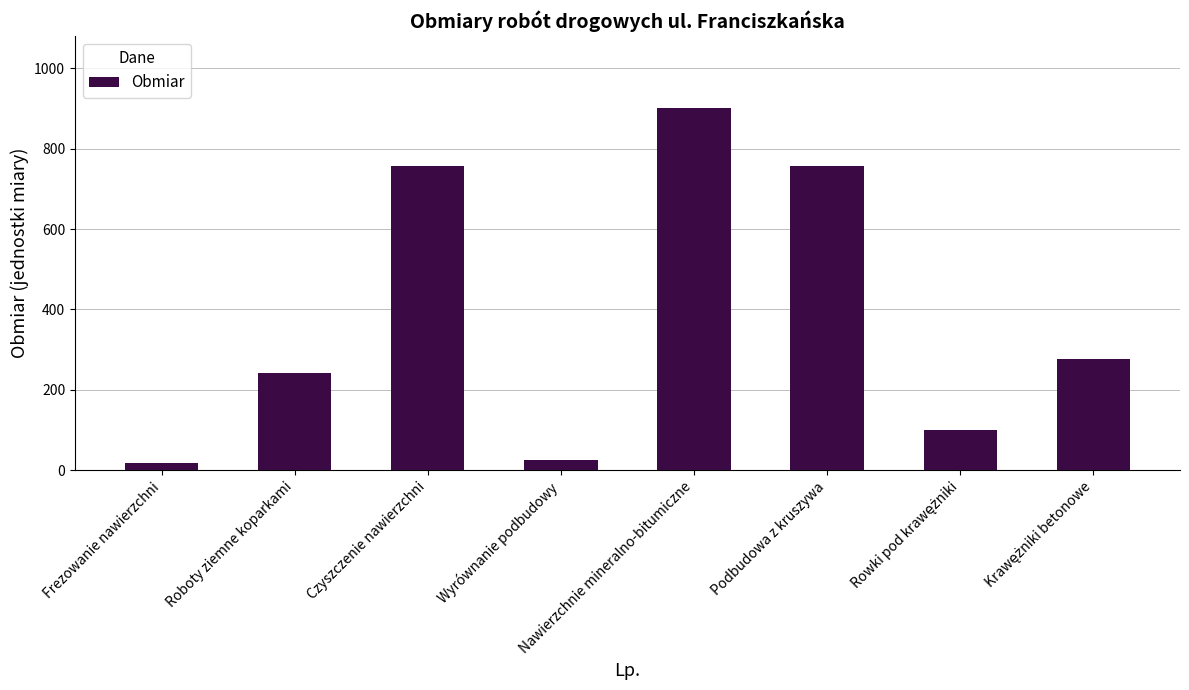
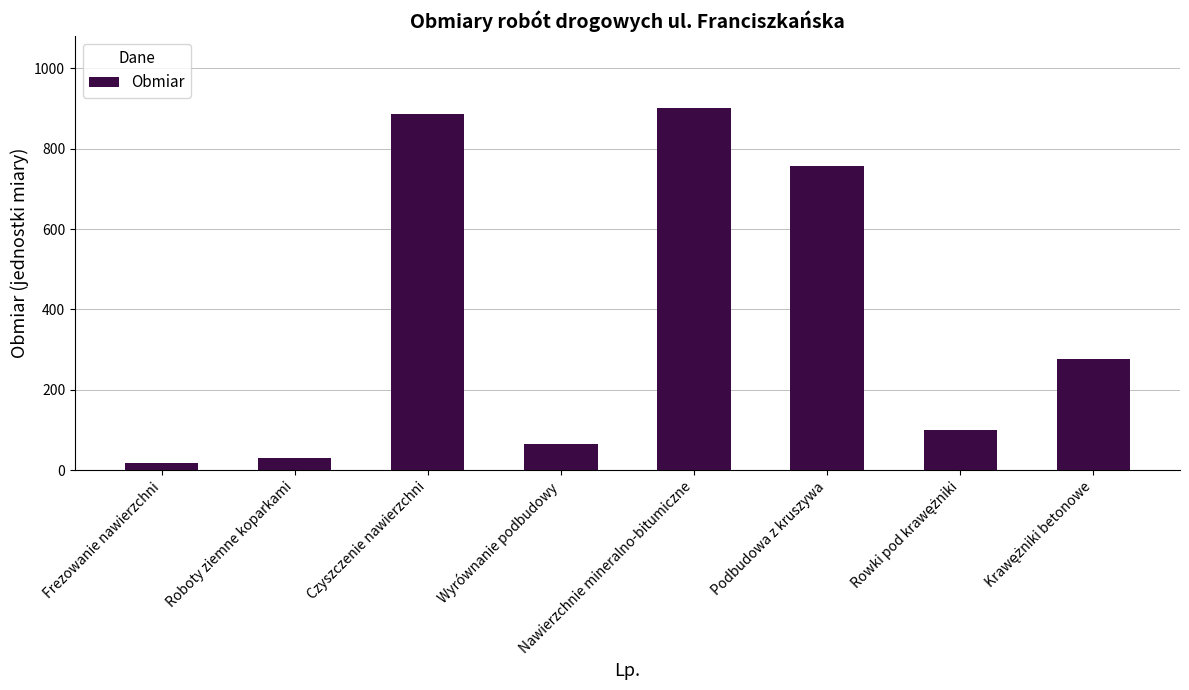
Roboty ziemne koparkami: 240 -> 30
Czyszczenie nawierzchni: 760 -> 890
Wyrównanie podbudowy: 30 -> 70
